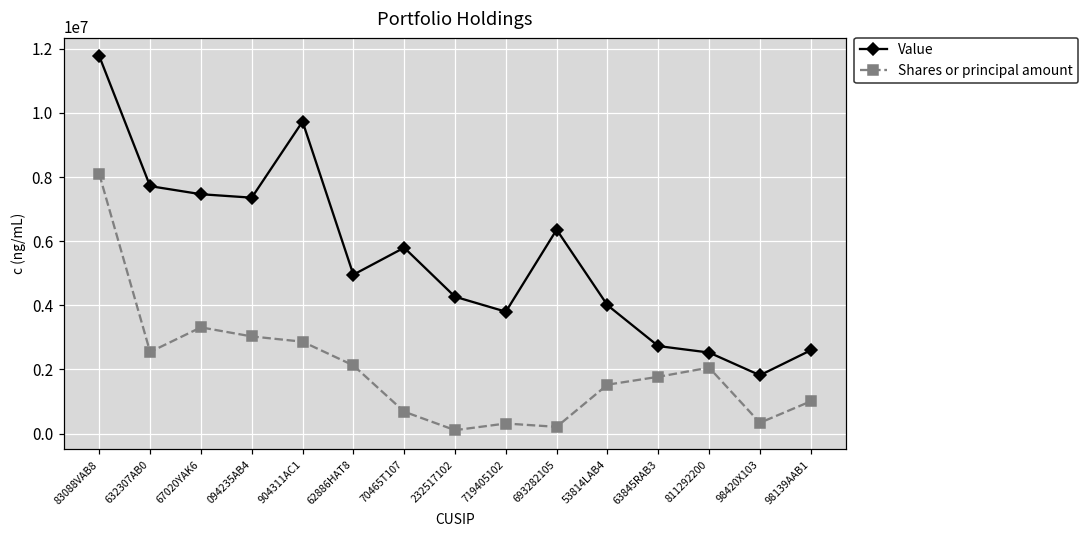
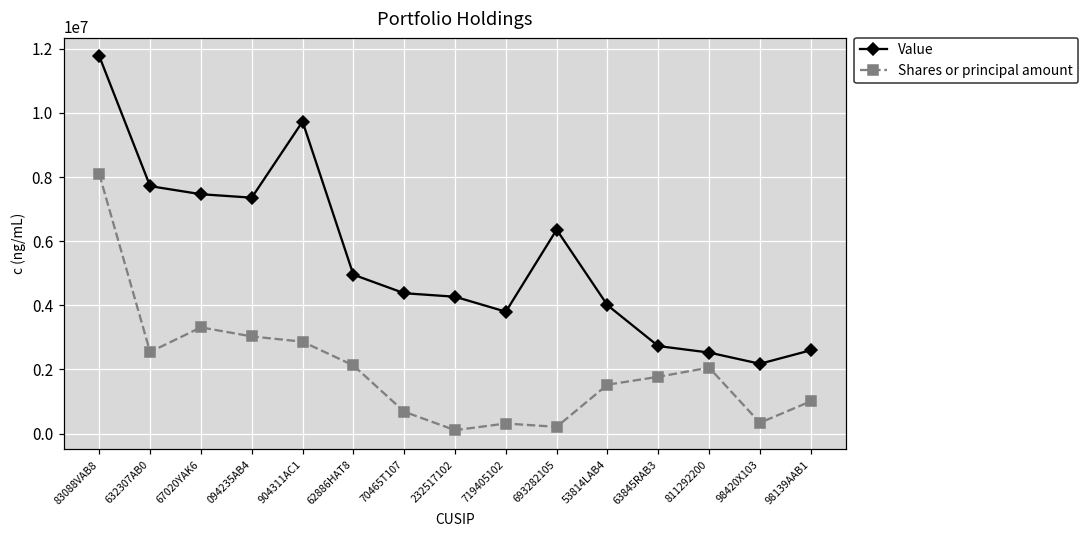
Value, 70465T107: 5800000 -> 4400000
Value, 98420X103: 1800000 -> 2200000
